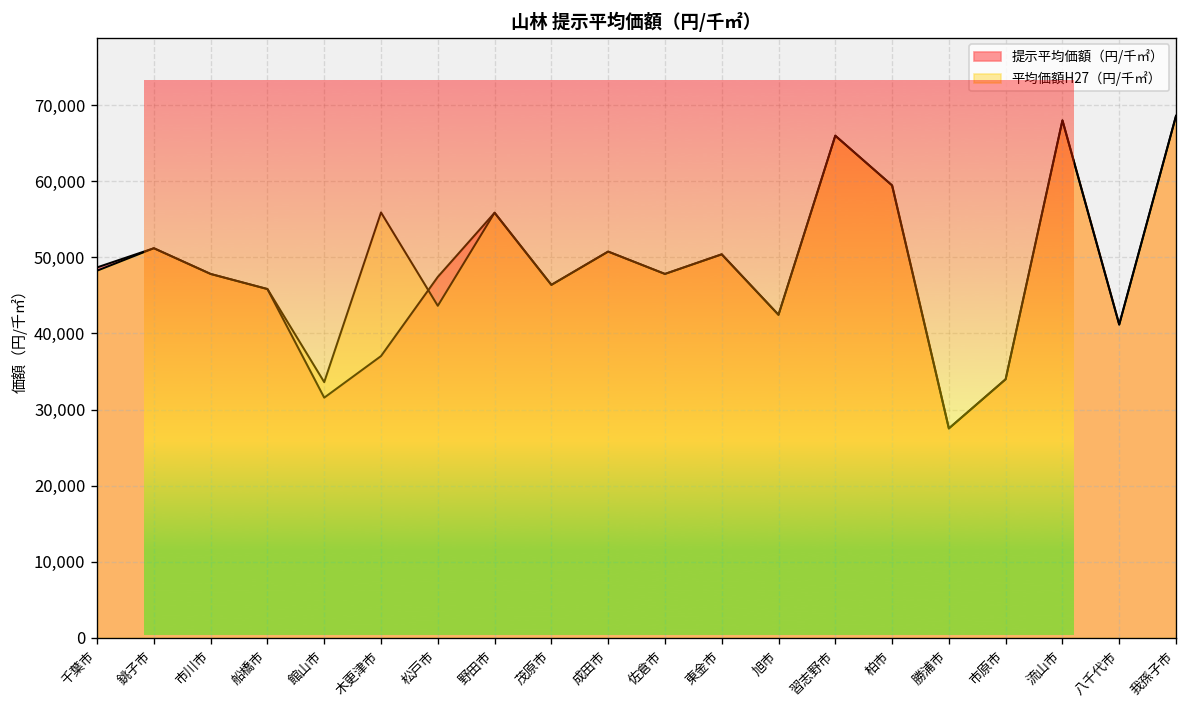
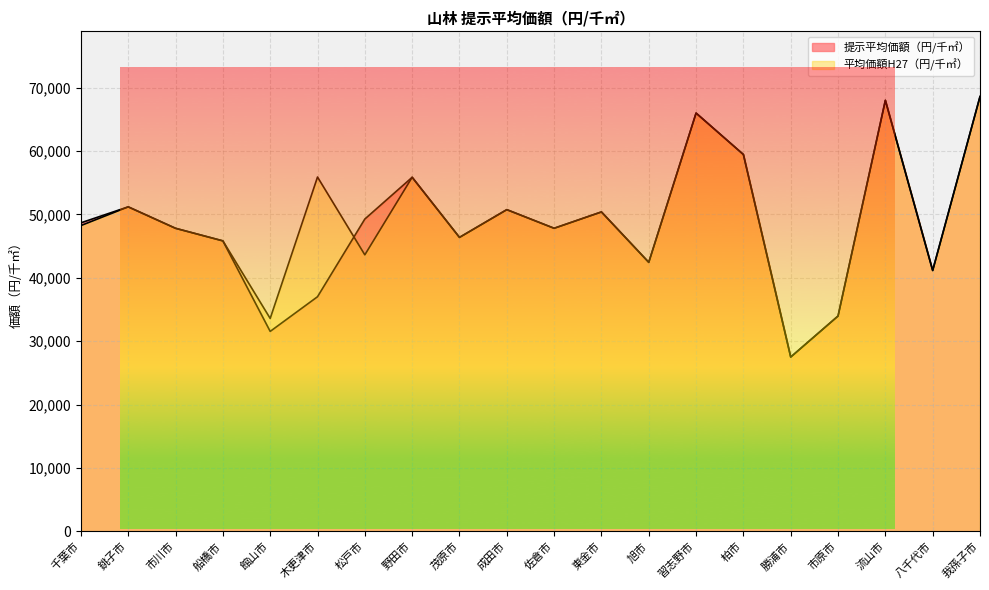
提示平均価額（円/千㎡）, 松戸市: 47,000 -> 49,000
